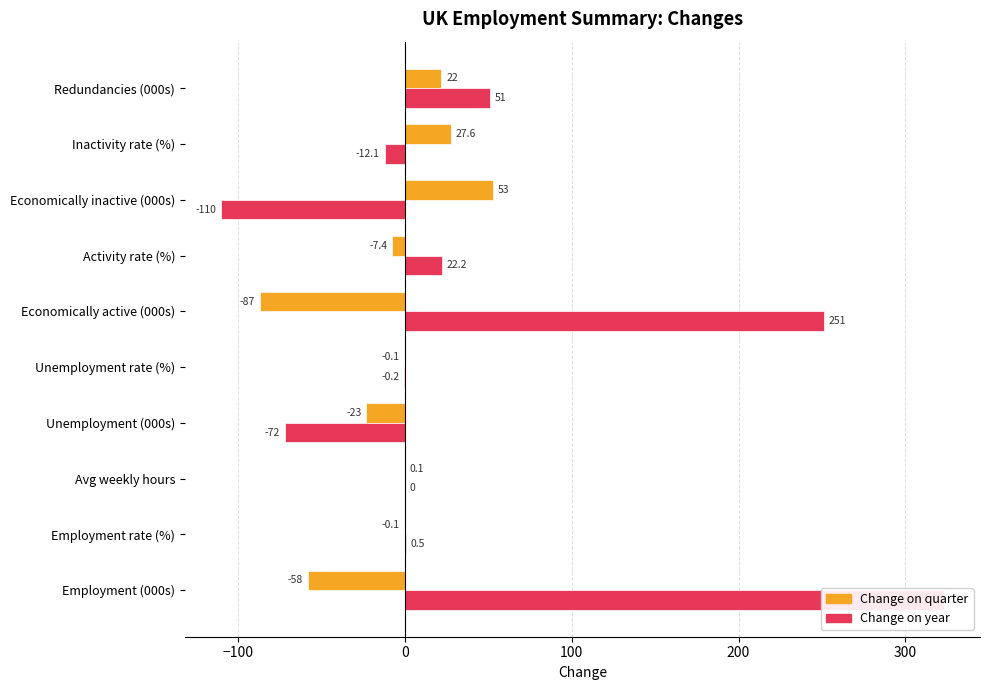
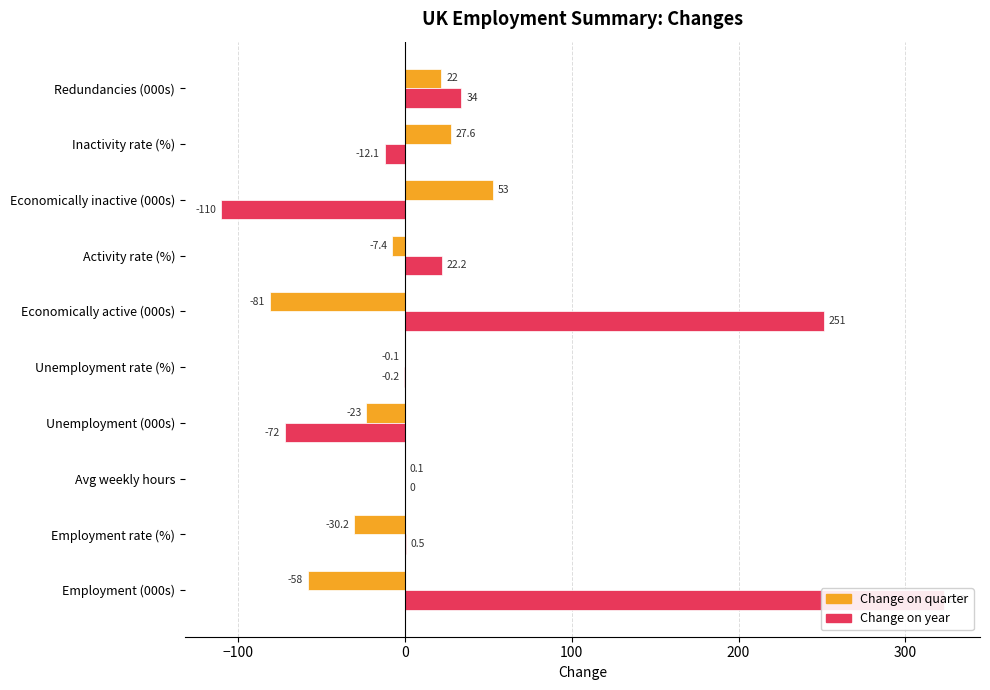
Change on year, Redundancies (000s): 51 -> 34
Change on quarter, Economically active (000s): -87 -> -81
Change on quarter, Employment rate (%): -0.1 -> -30.2
